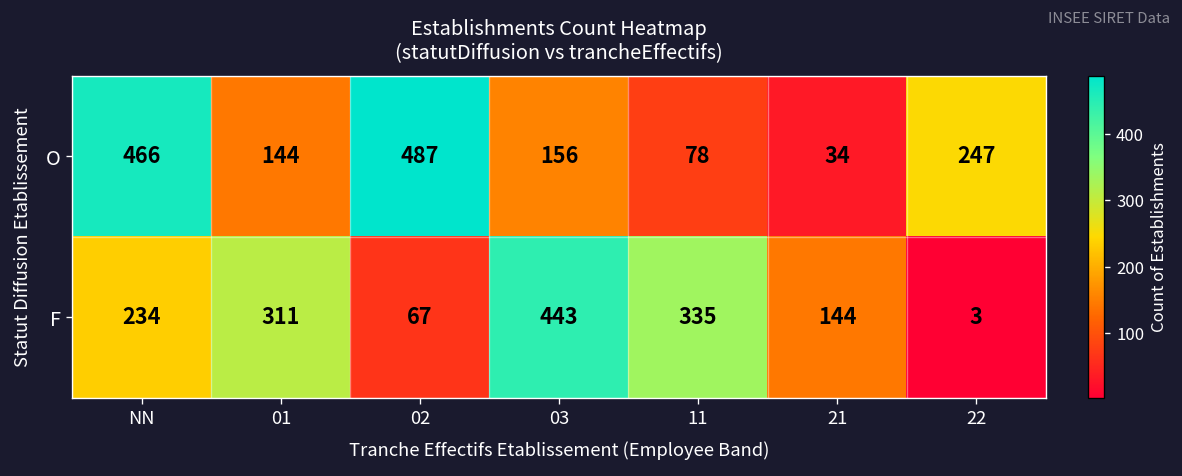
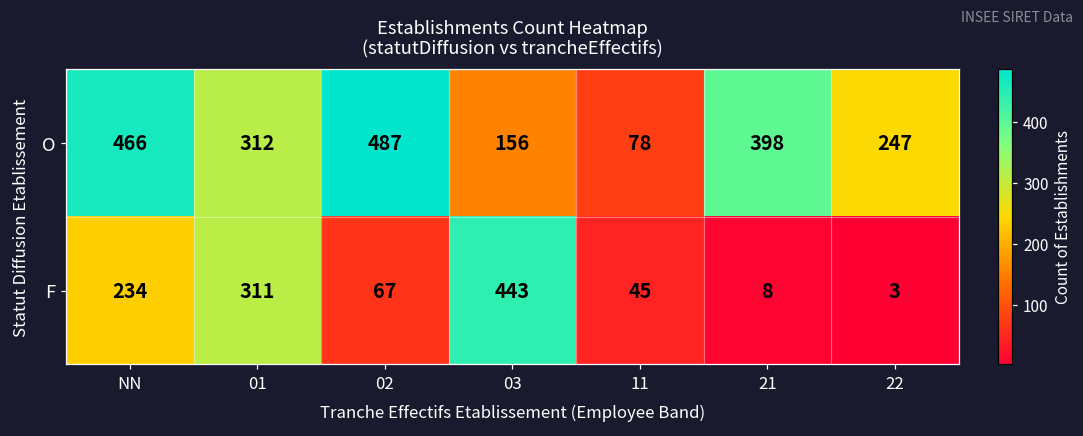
O, 01: 144 -> 312
O, 21: 34 -> 398
F, 11: 335 -> 45
F, 21: 144 -> 8
